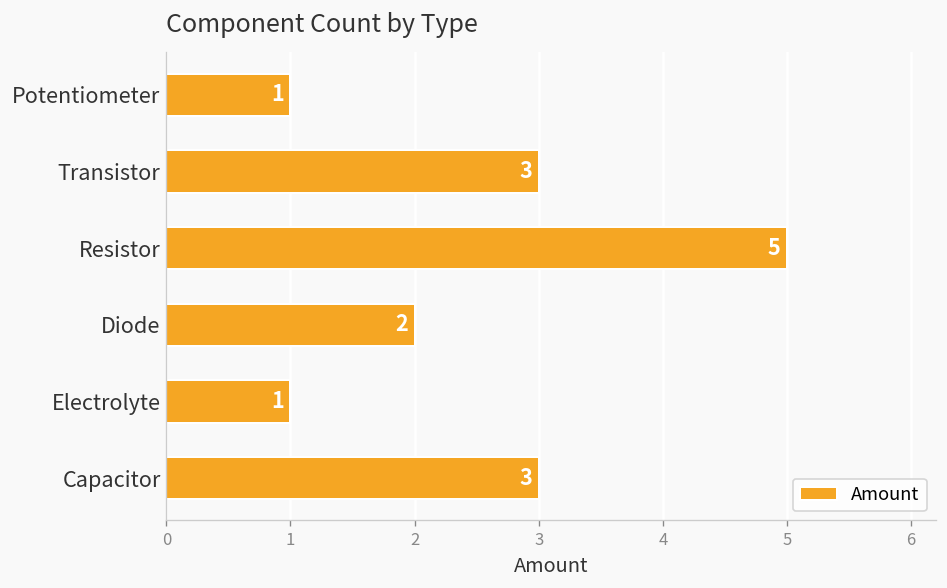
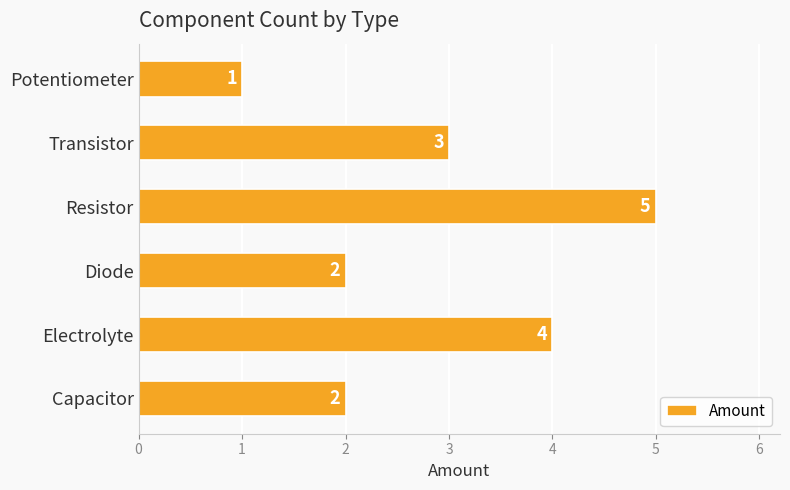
Electrolyte: 1 -> 4
Capacitor: 3 -> 2
